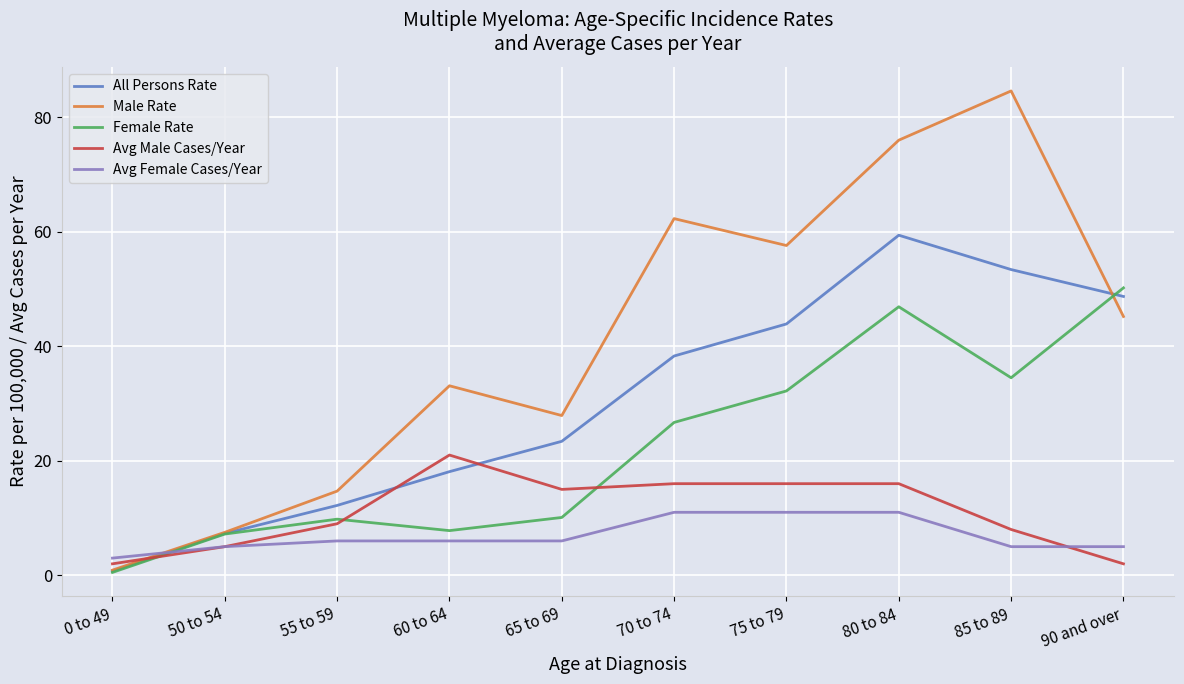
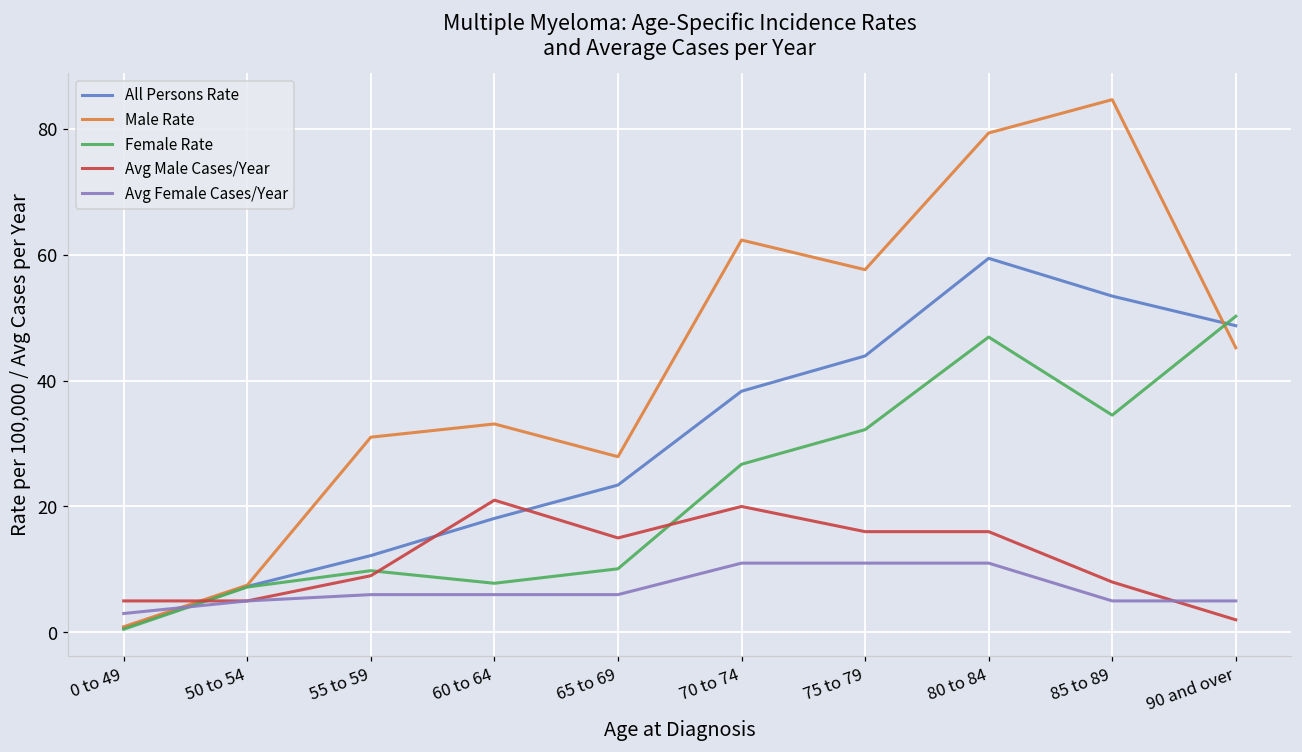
Avg Male Cases/Year, 0 to 49: 2 -> 5
Male Rate, 55 to 59: 15 -> 31
Avg Male Cases/Year, 70 to 74: 16 -> 20
Male Rate, 80 to 84: 76 -> 79
